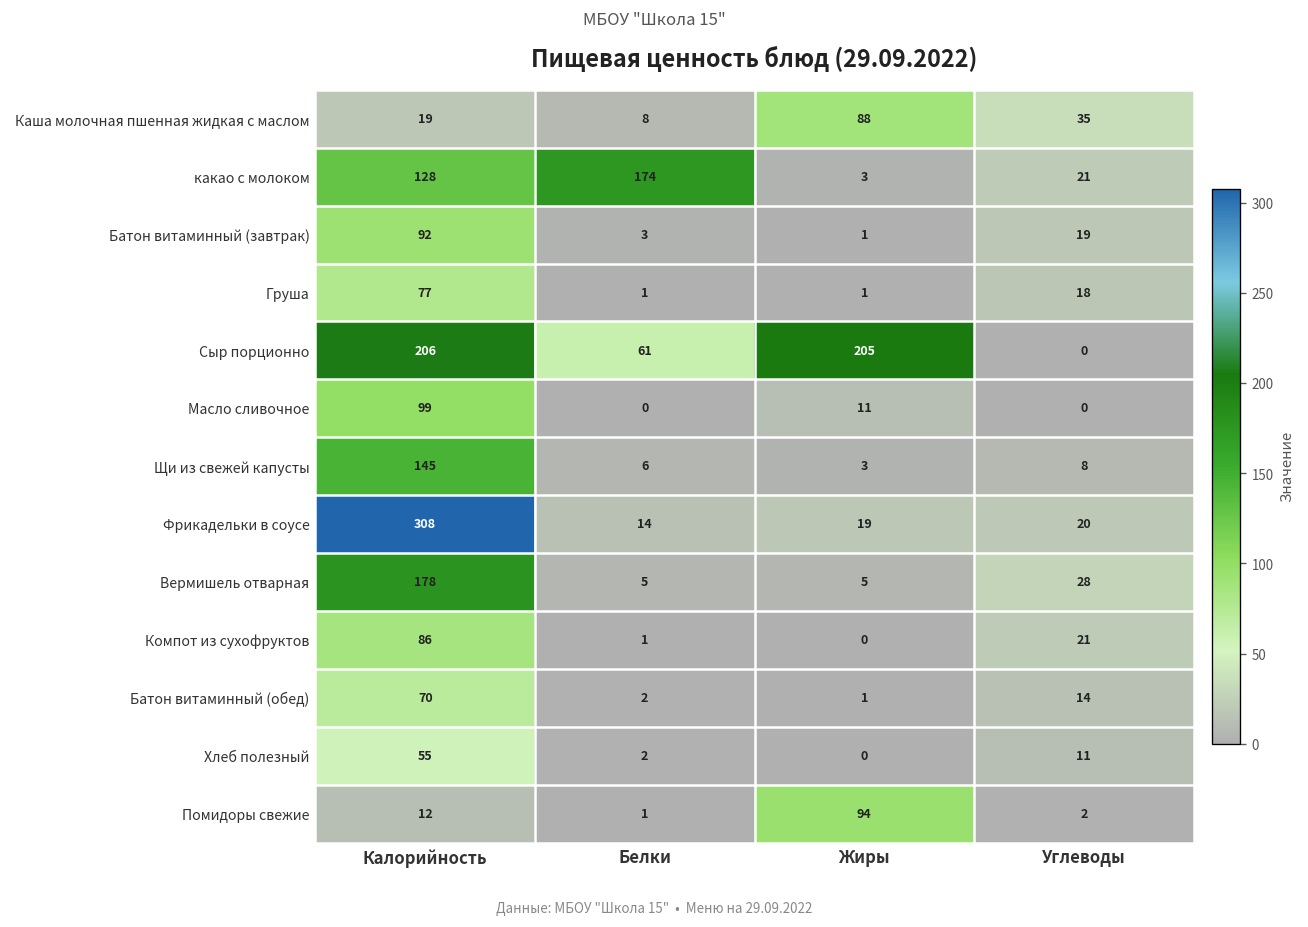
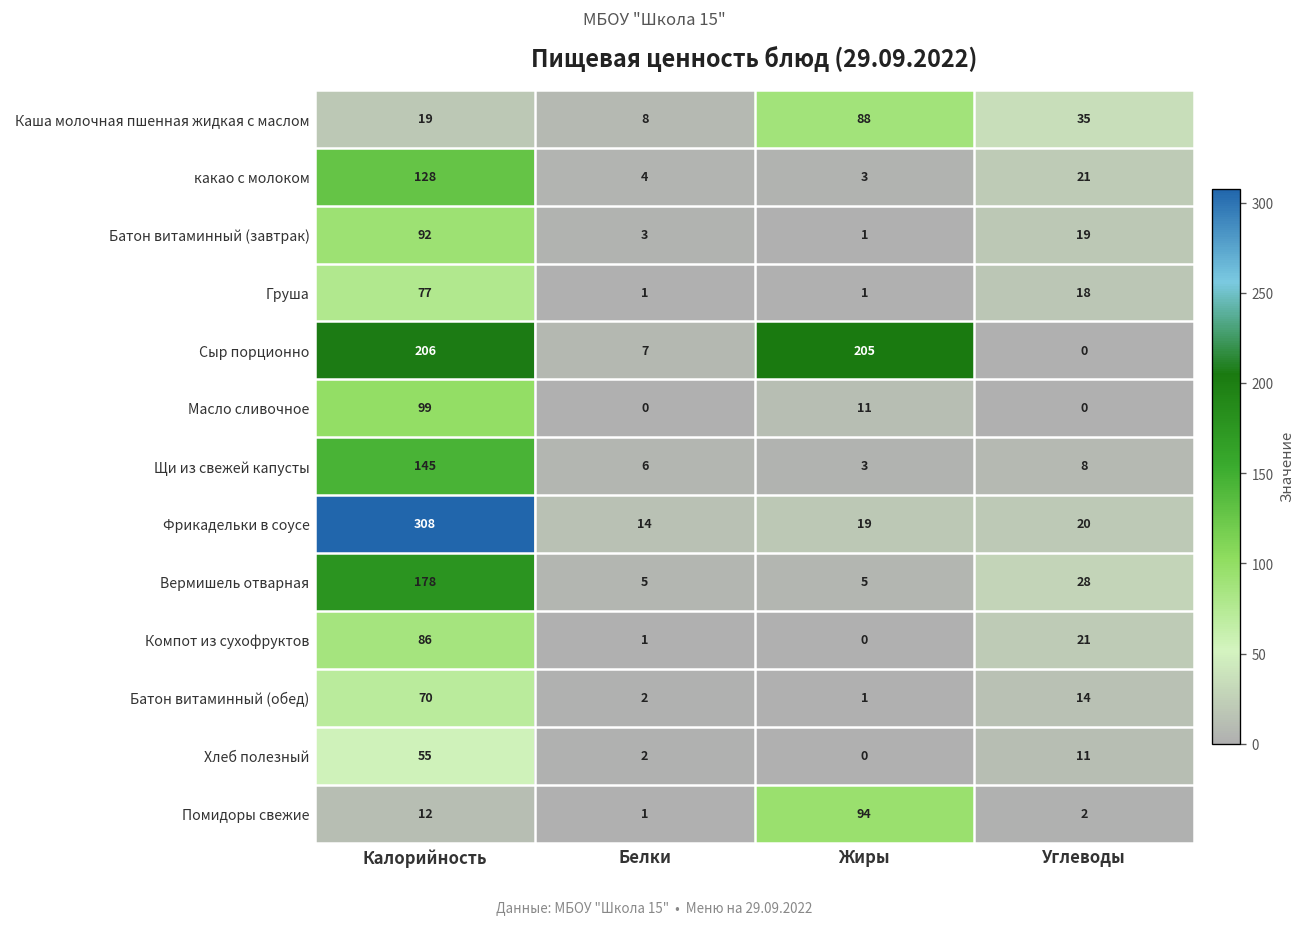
какао с молоком, Белки: 174 -> 4
Сыр порционно, Белки: 61 -> 7
